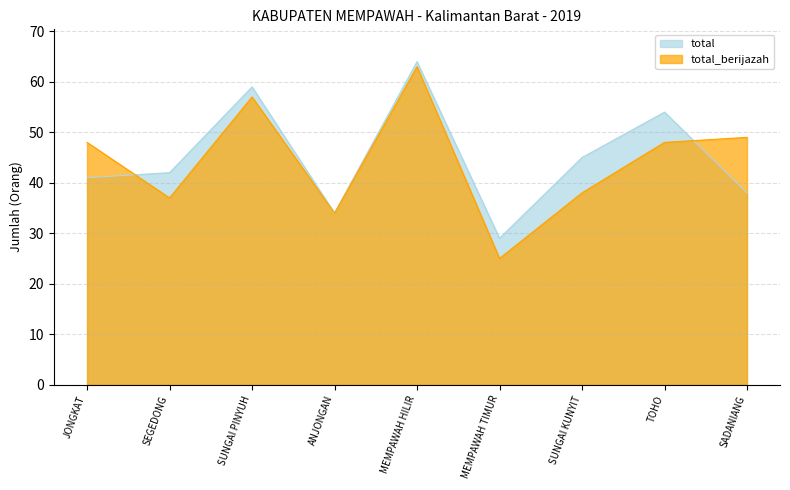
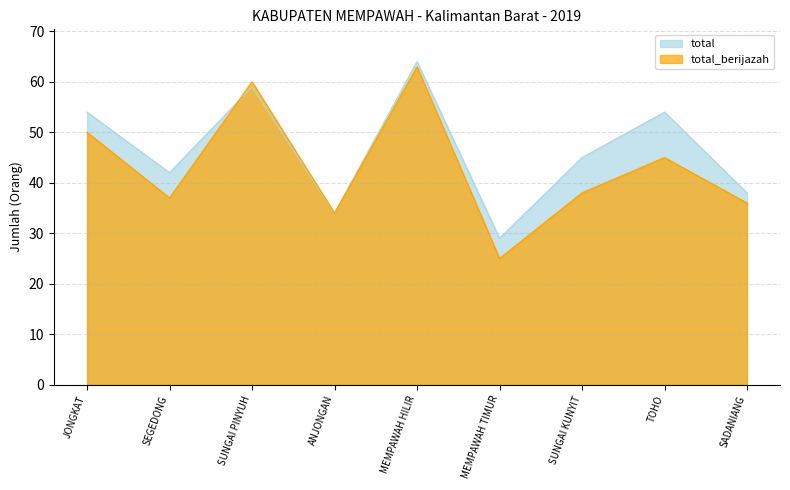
total, JONGKAT: 41 -> 54
total_berijazah, JONGKAT: 48 -> 50
total_berijazah, SUNGAI PINYUH: 57 -> 60
total_berijazah, TOHO: 48 -> 45
total_berijazah, SADANIANG: 49 -> 36
